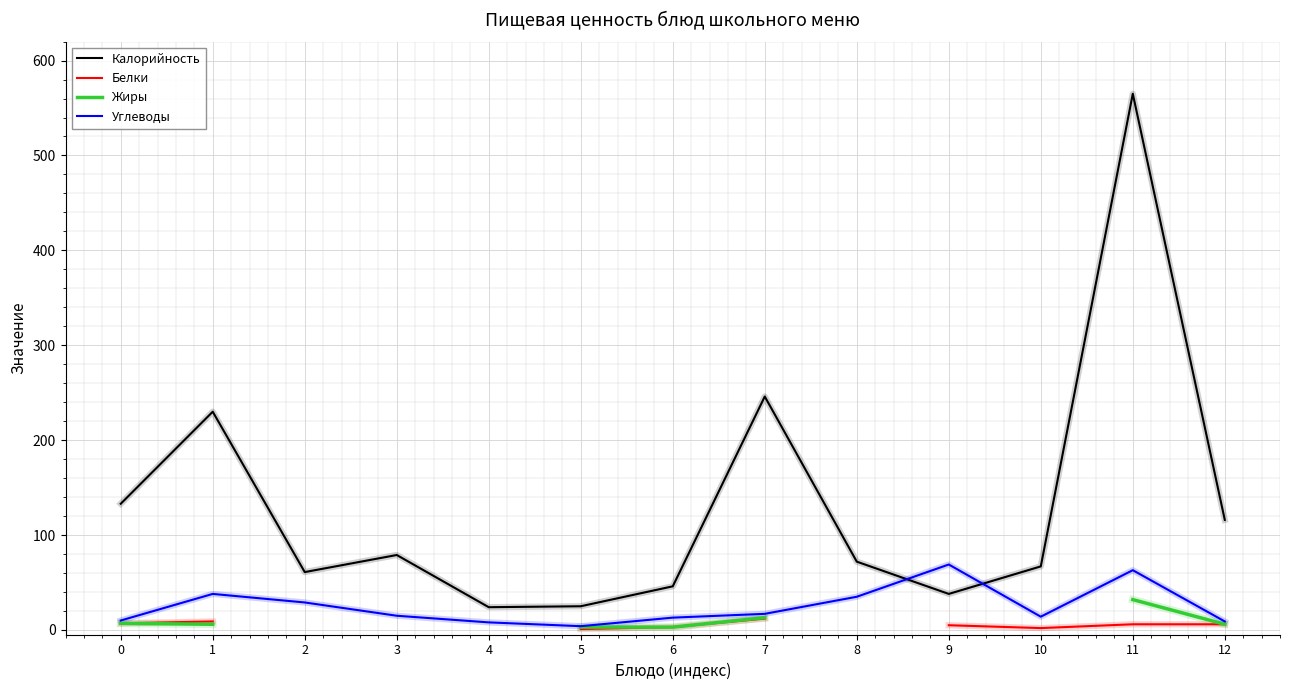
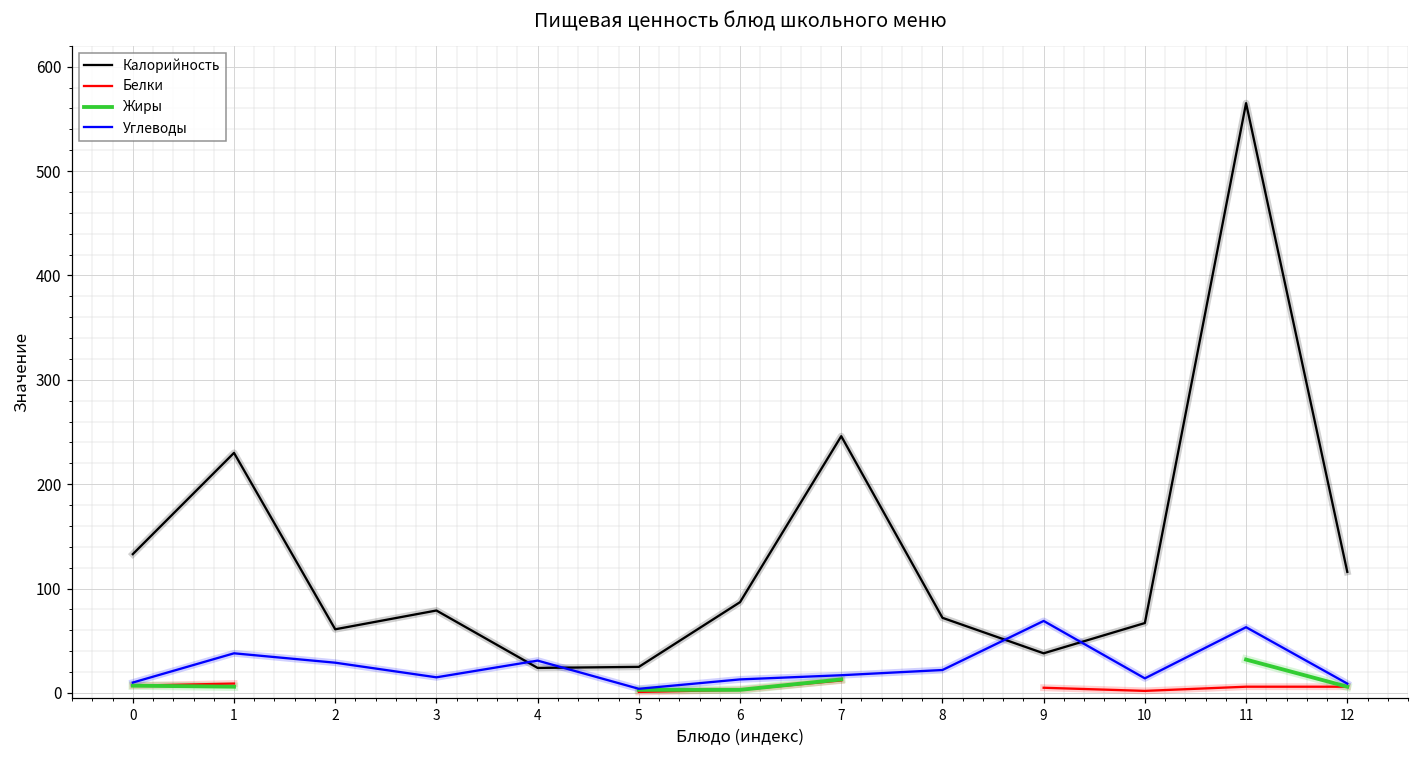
Углеводы, 4: 10 -> 30
Калорийность, 6: 50 -> 90
Углеводы, 8: 40 -> 20
